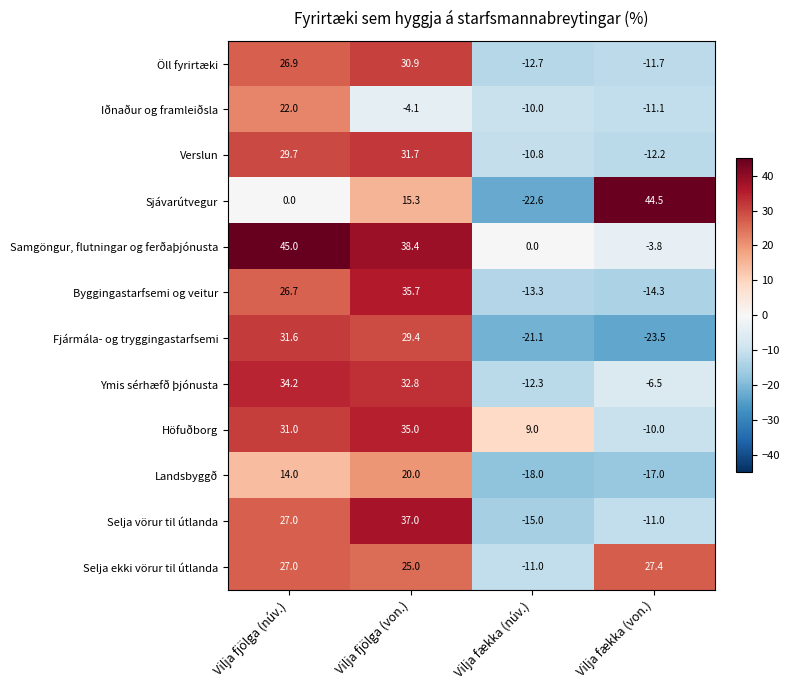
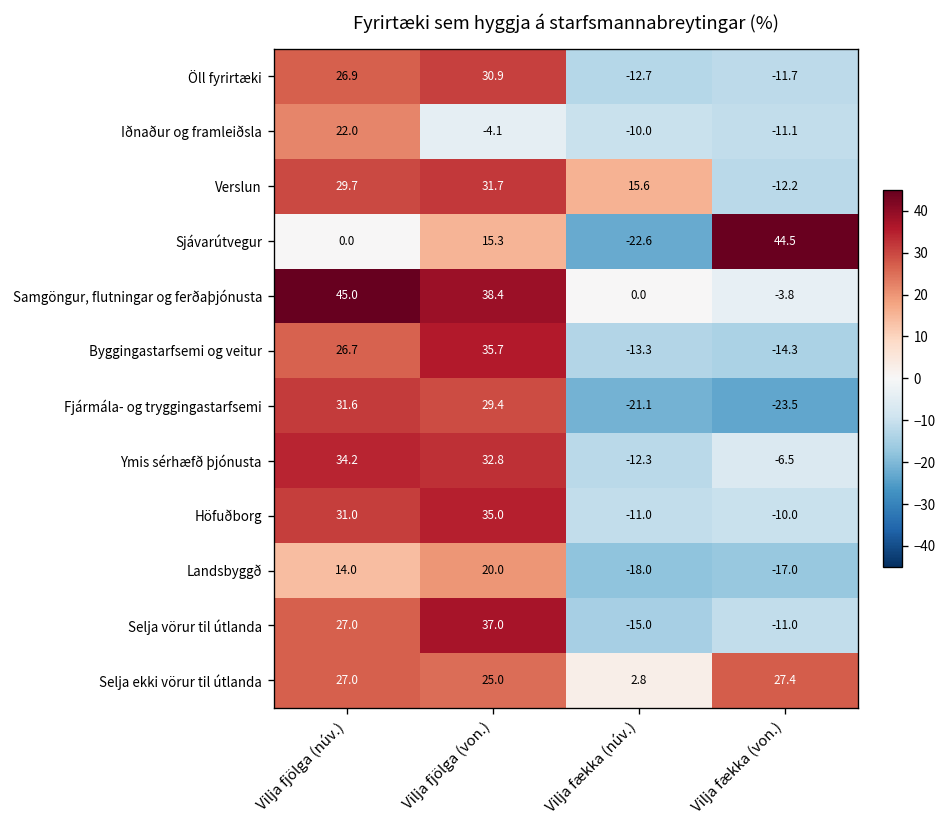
Verslun, Vilja fækka (núv.): -10.8 -> 15.6
Höfuðborg, Vilja fækka (núv.): 9.0 -> -11.0
Selja ekki vörur til útlanda, Vilja fækka (núv.): -11.0 -> 2.8
